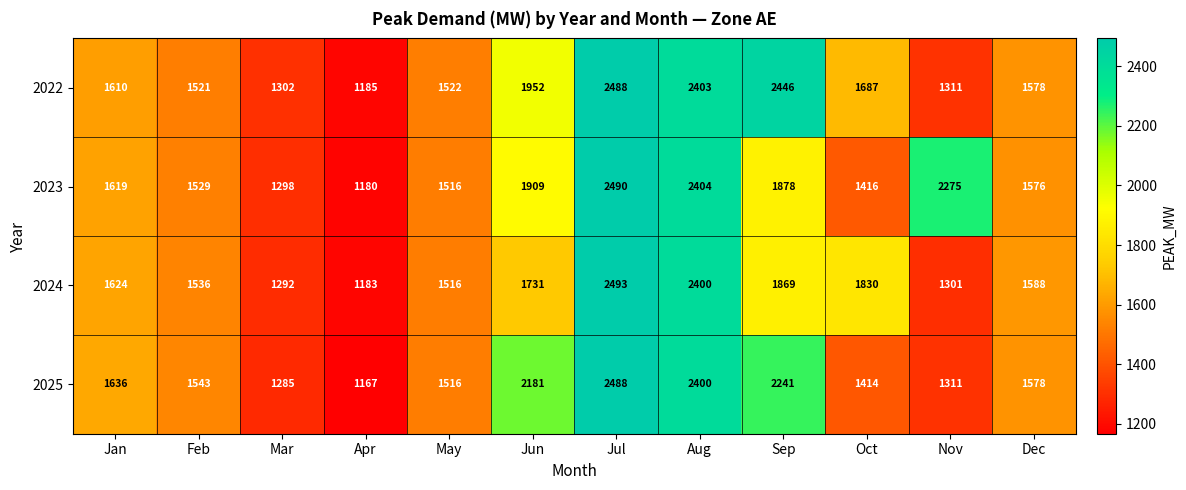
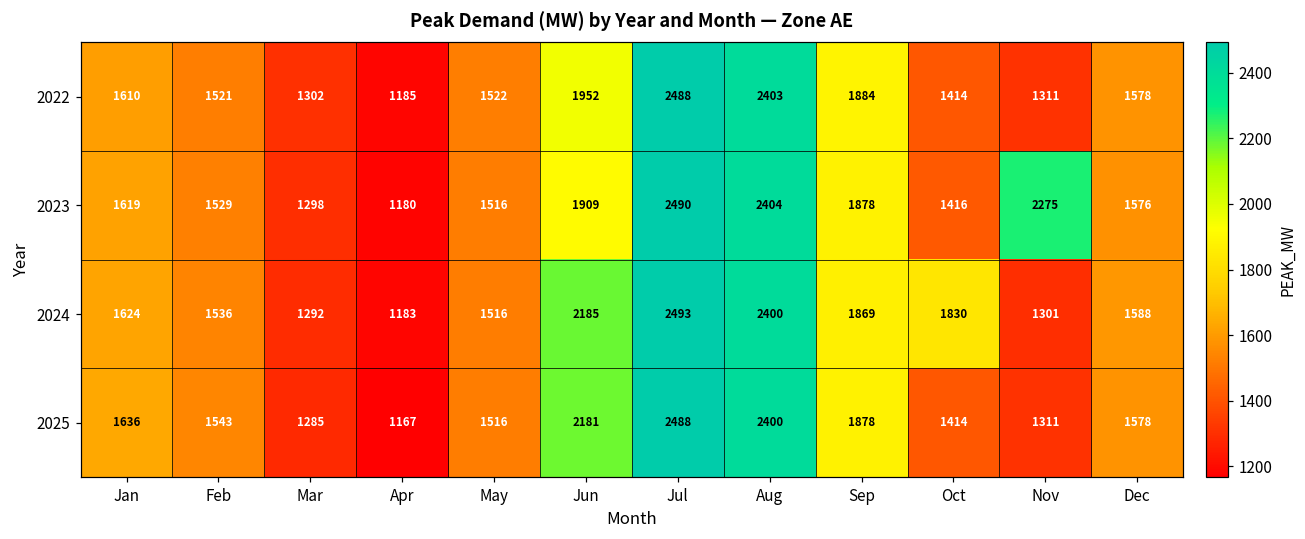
2022, Sep: 2446 -> 1884
2022, Oct: 1687 -> 1414
2024, Jun: 1731 -> 2185
2025, Sep: 2241 -> 1878
